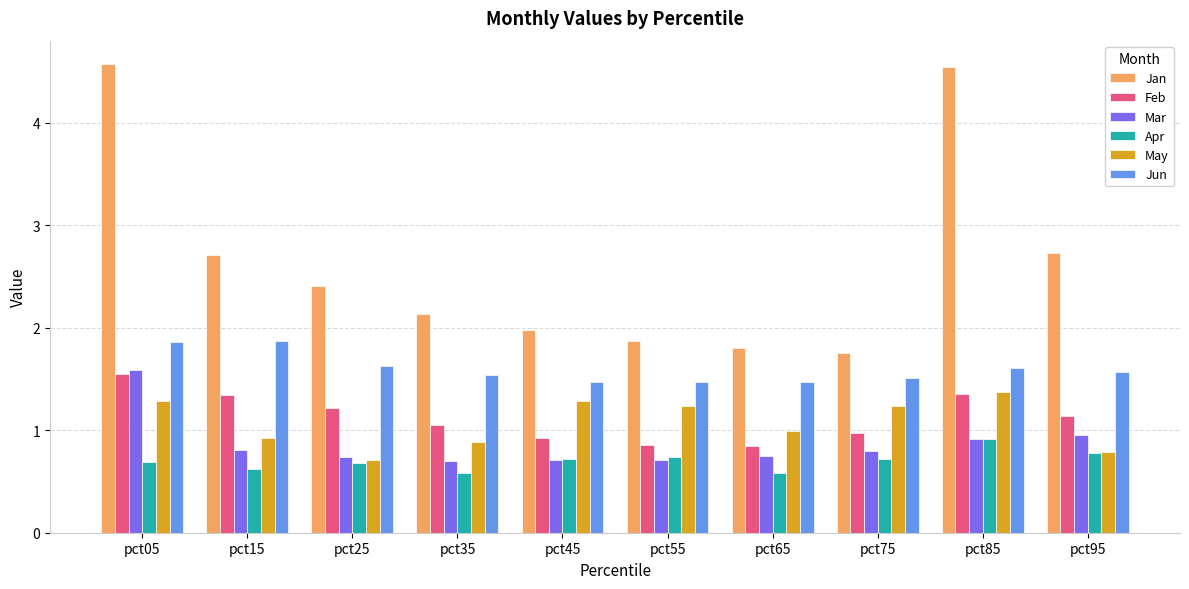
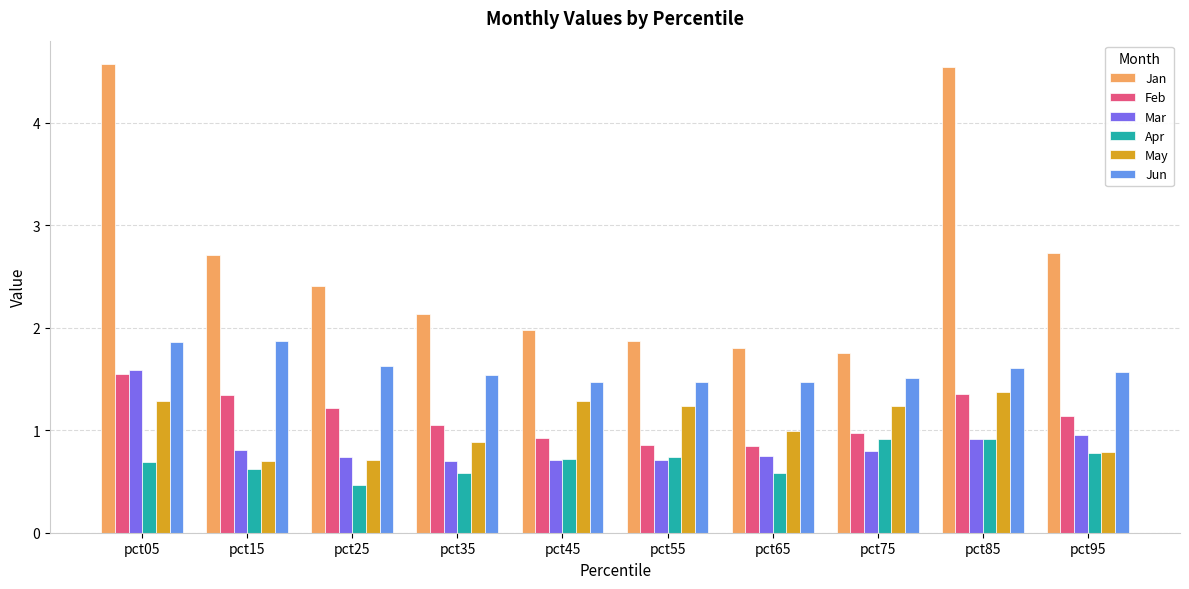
May, pct15: 0.93 -> 0.70
Apr, pct25: 0.68 -> 0.47
Apr, pct75: 0.72 -> 0.92
